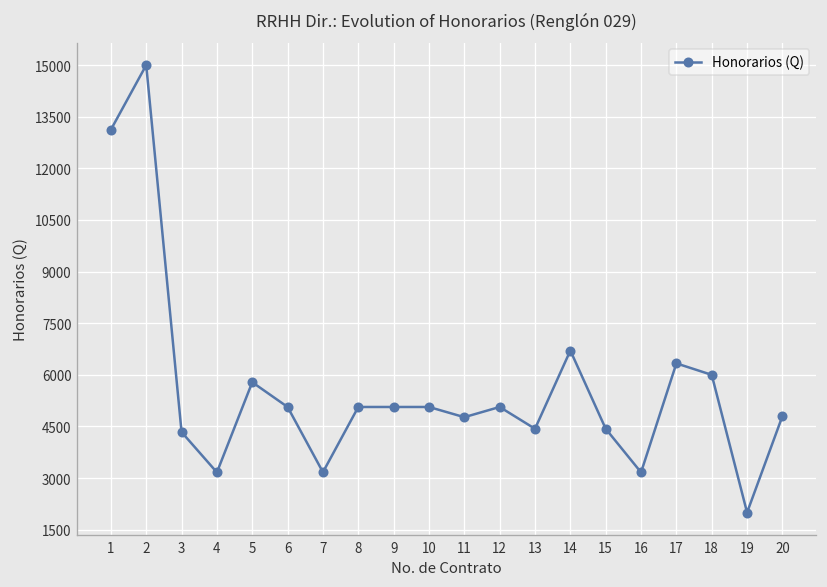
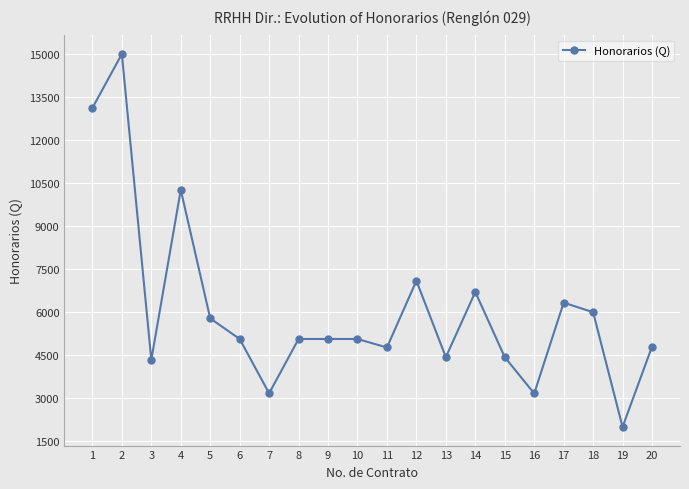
4: 3200 -> 10300
12: 5100 -> 7100
